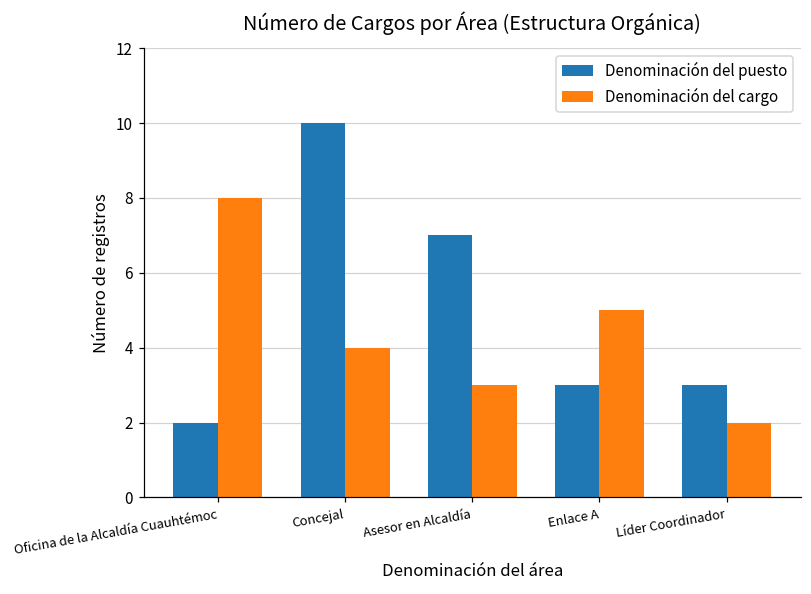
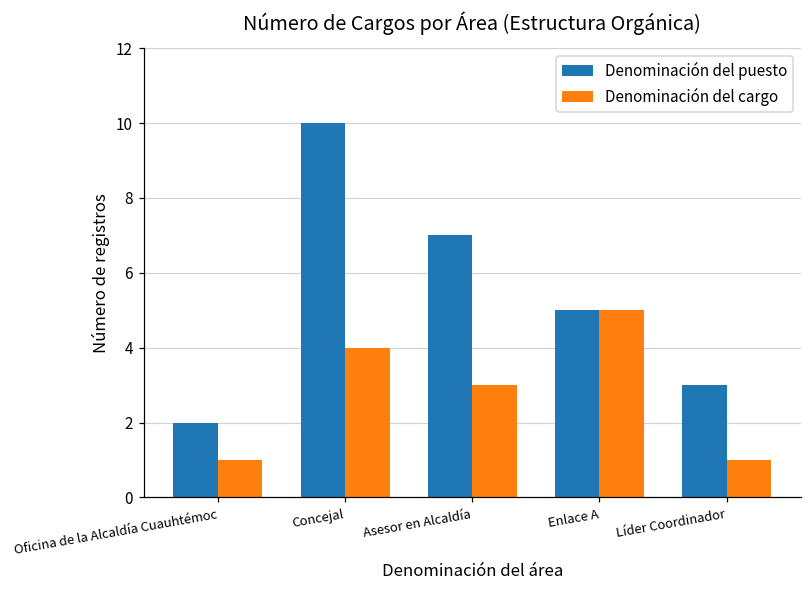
Denominación del cargo, Oficina de la Alcaldía Cuauhtémoc: 8 -> 1
Denominación del puesto, Enlace A: 3 -> 5
Denominación del cargo, Líder Coordinador: 2 -> 1
